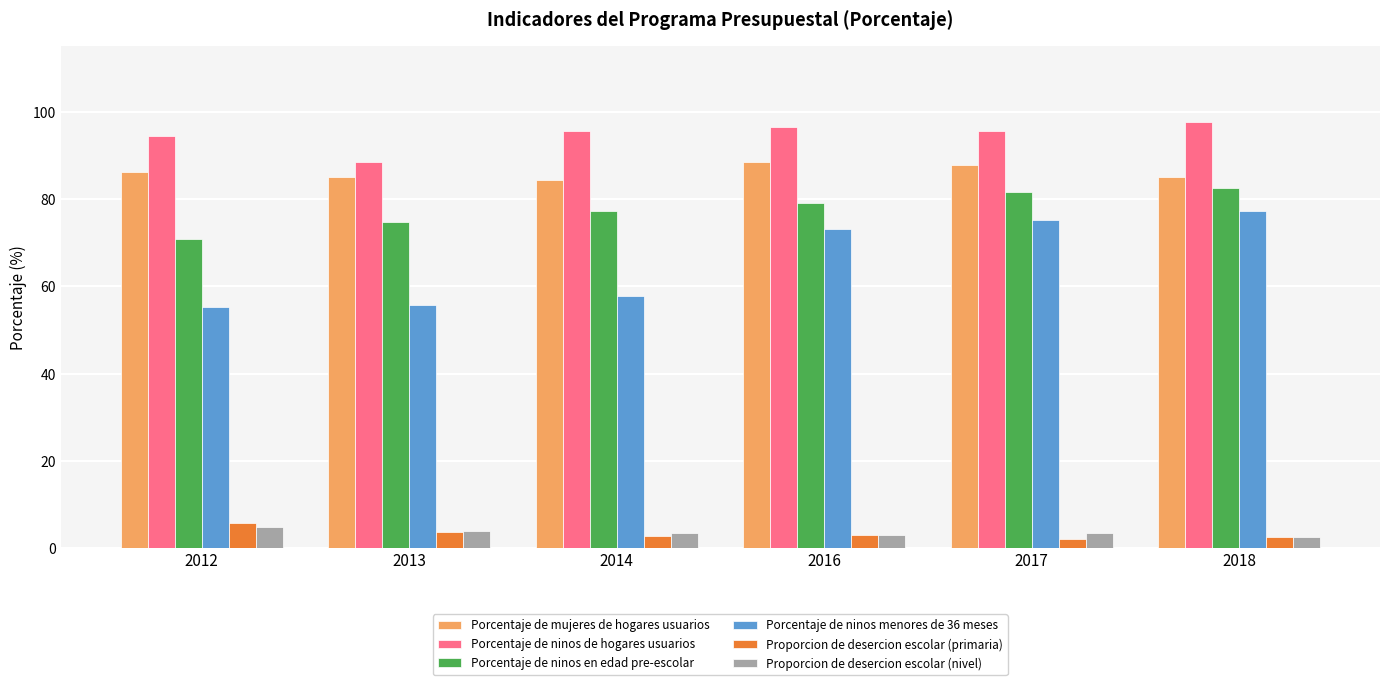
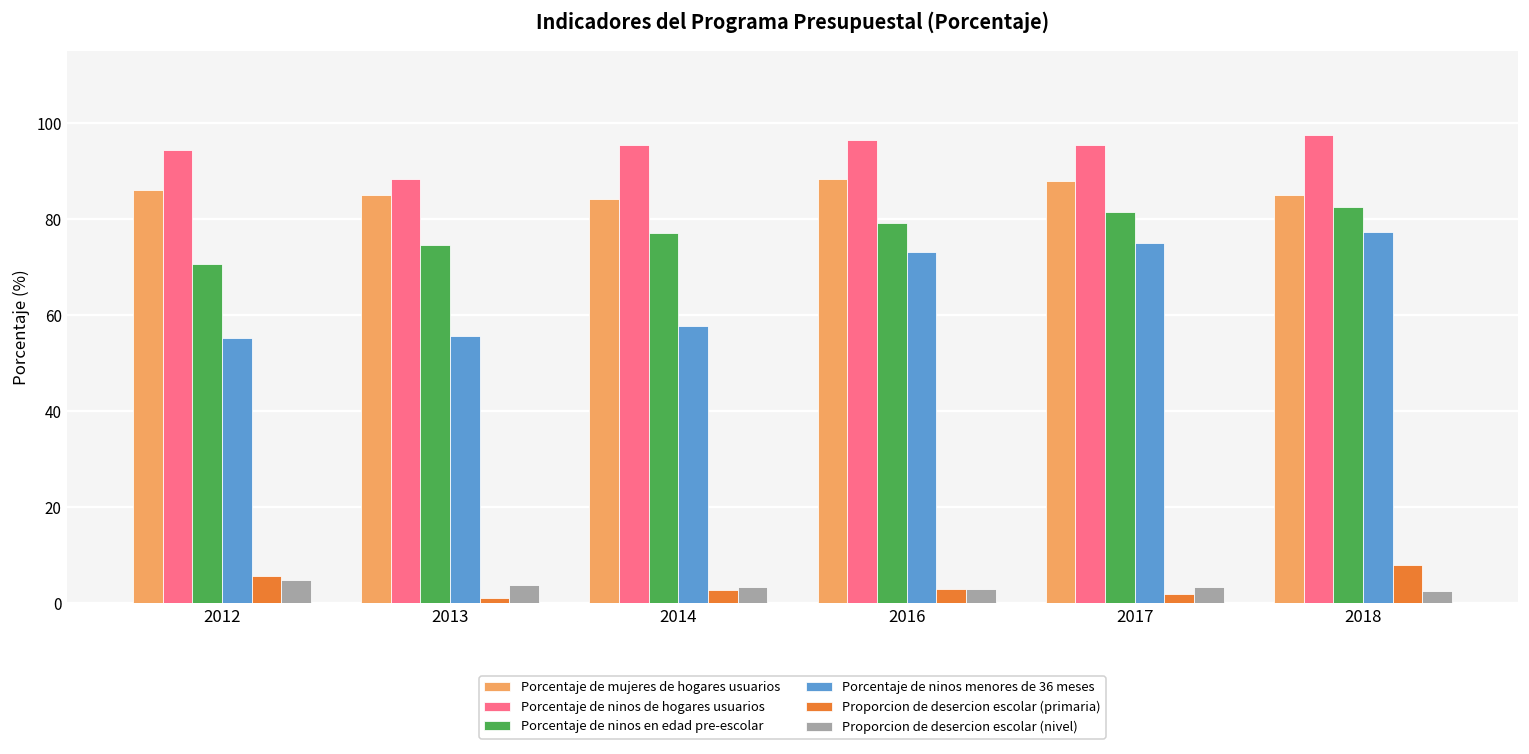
Proporcion de desercion escolar (primaria), 2013: 4 -> 1
Proporcion de desercion escolar (primaria), 2018: 3 -> 8
